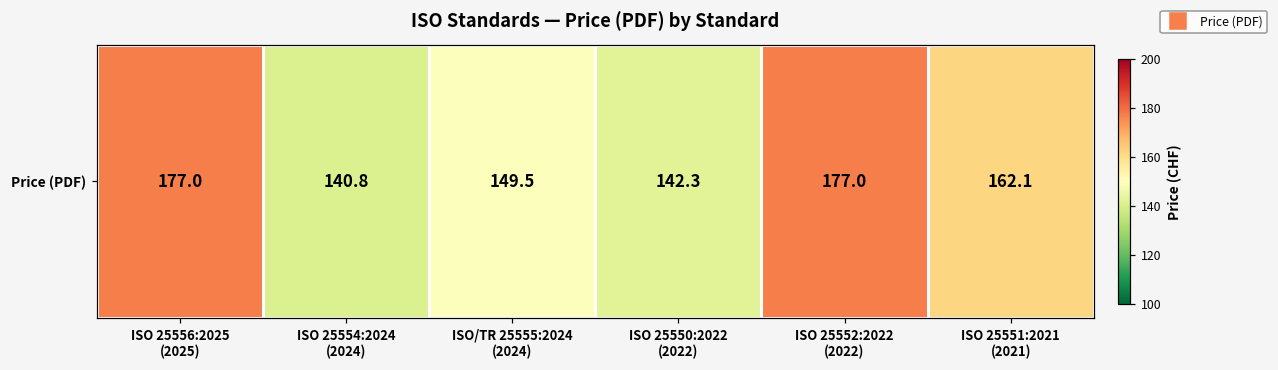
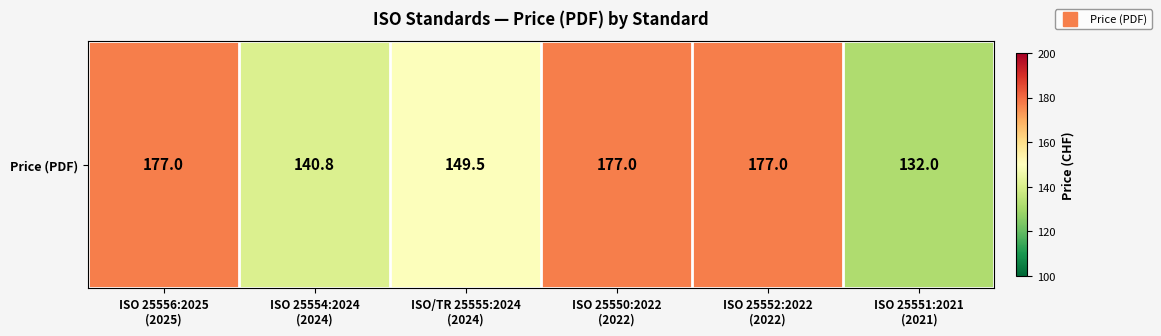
Price (PDF), ISO 25550:2022 (2022): 142.3 -> 177.0
Price (PDF), ISO 25551:2021 (2021): 162.1 -> 132.0
